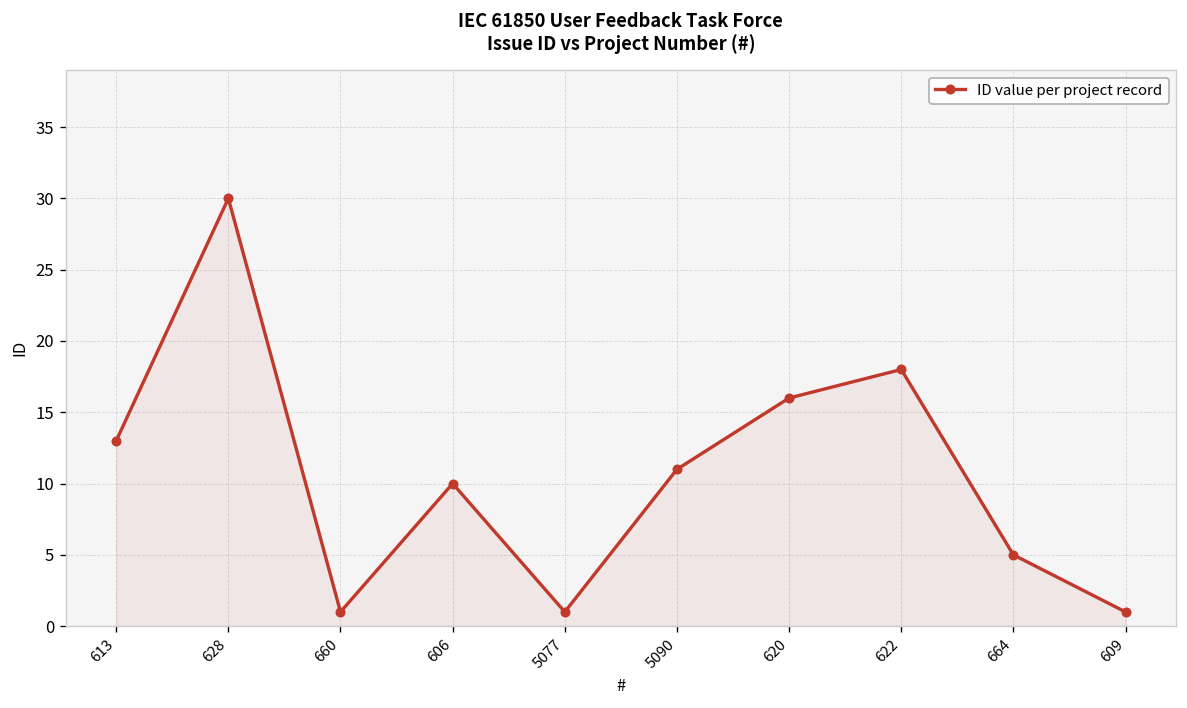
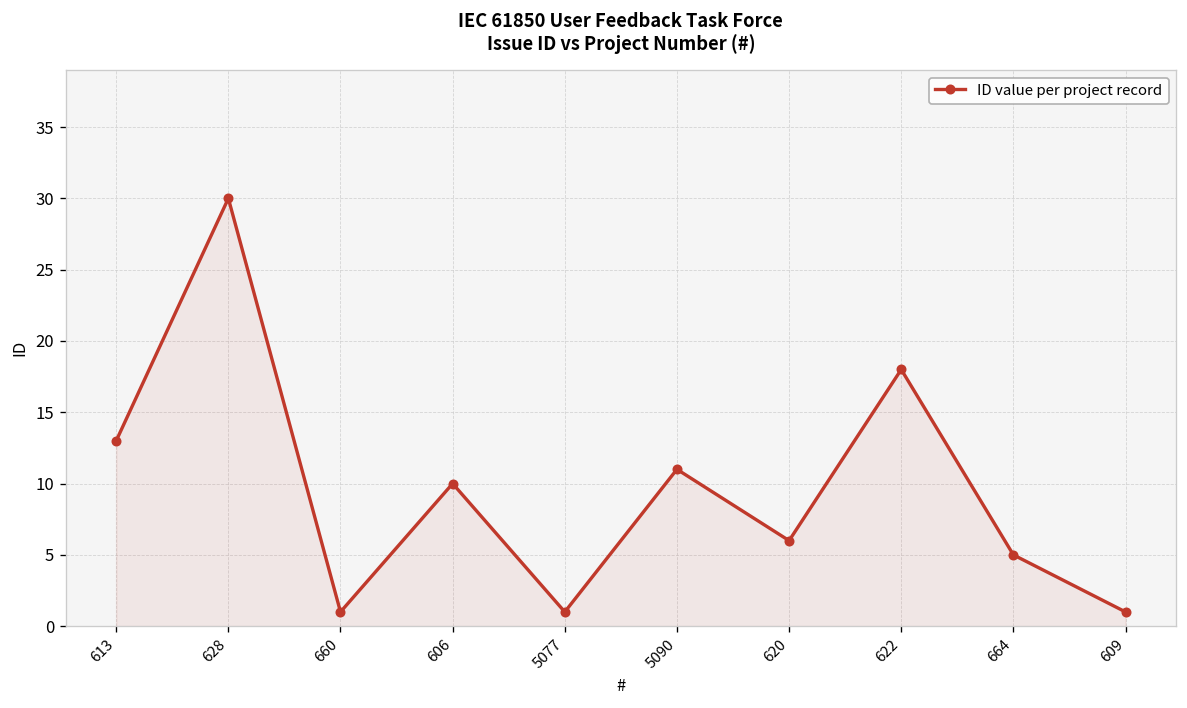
620: 16 -> 6
